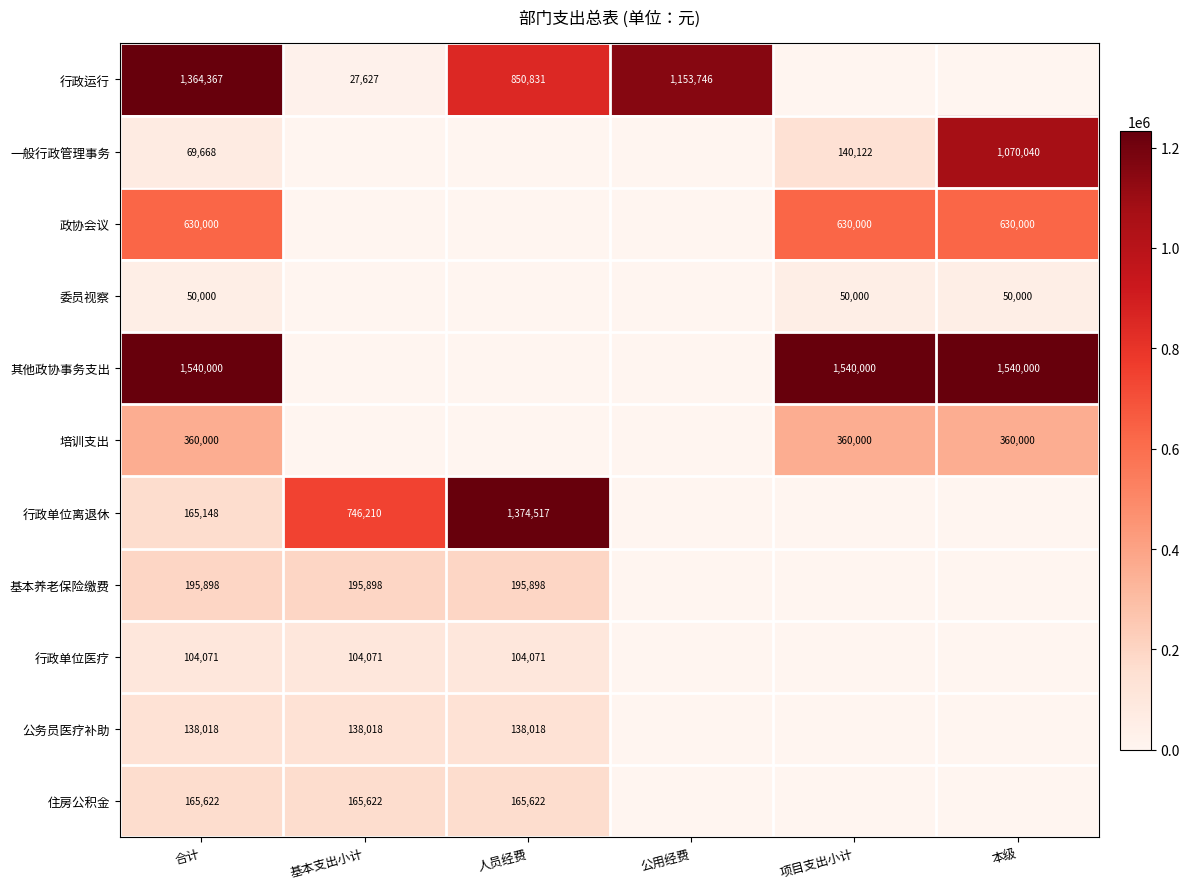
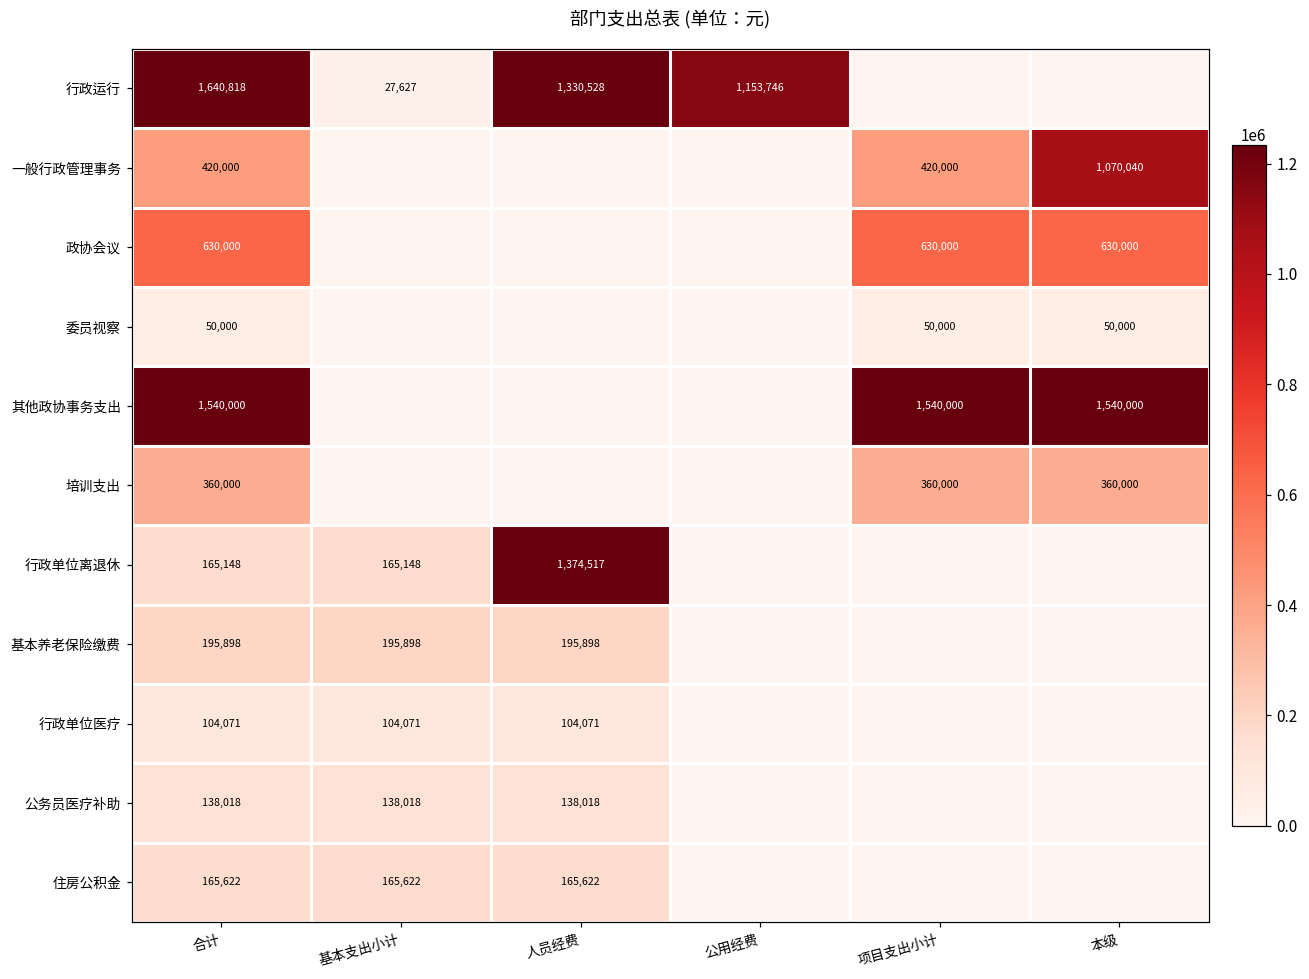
行政运行, 合计: 1,364,367 -> 1,640,818
行政运行, 人员经费: 850,831 -> 1,330,528
一般行政管理事务, 合计: 69,668 -> 420,000
一般行政管理事务, 项目支出小计: 140,122 -> 420,000
行政单位离退休, 基本支出小计: 746,210 -> 165,148
